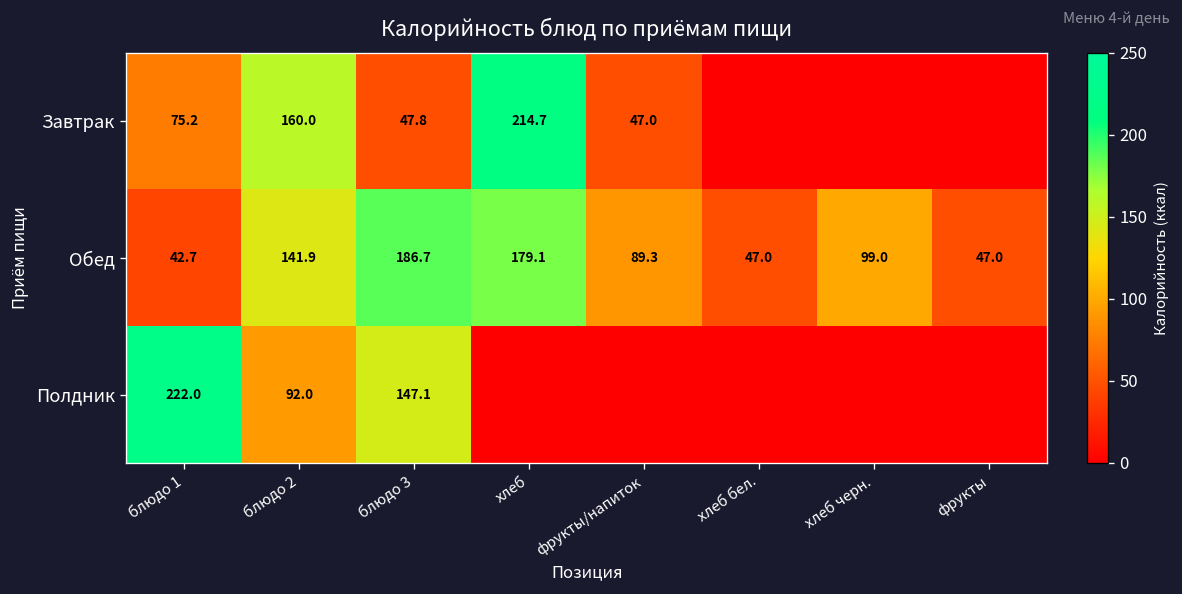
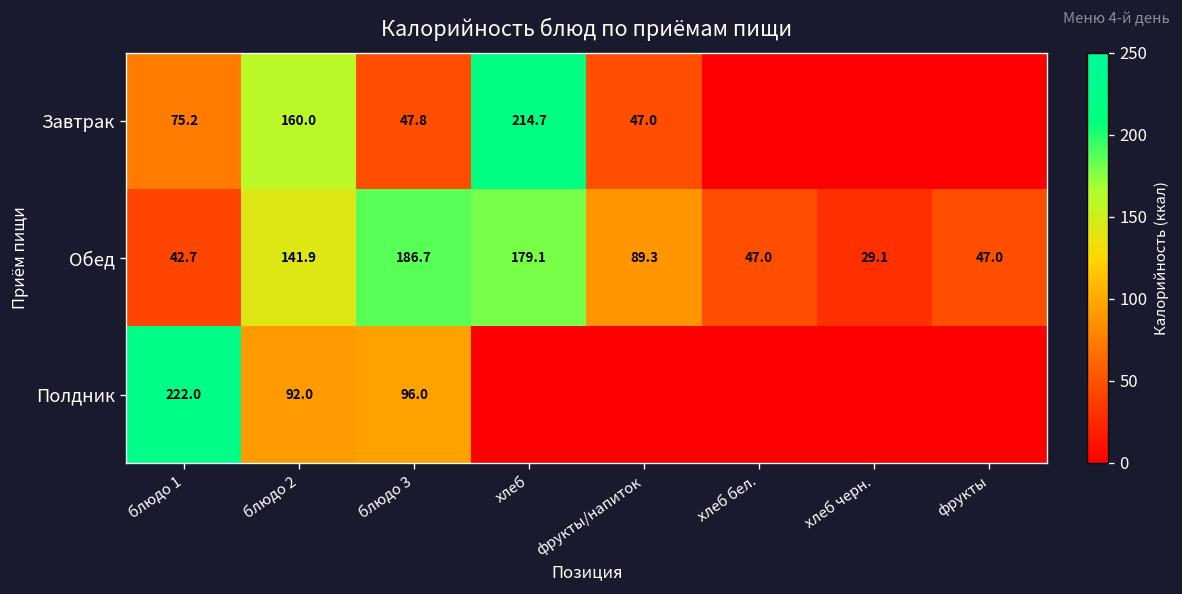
Обед, хлеб черн.: 99.0 -> 29.1
Полдник, блюдо 3: 147.1 -> 96.0
